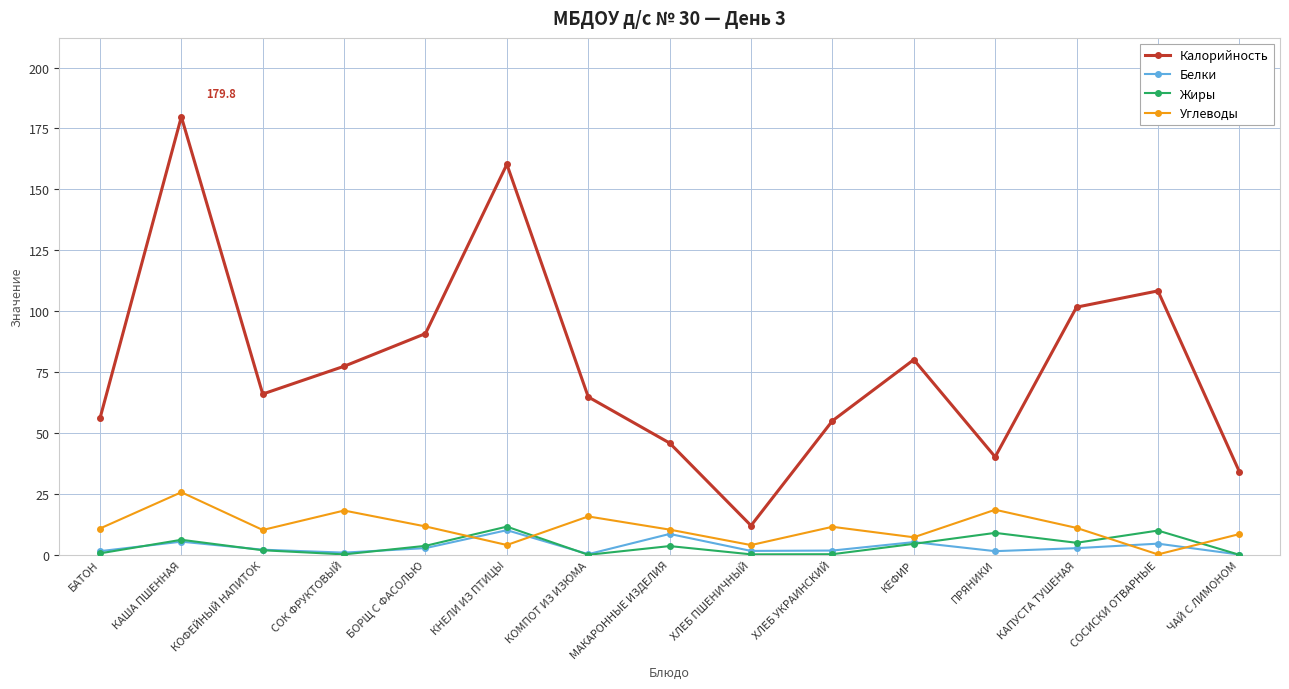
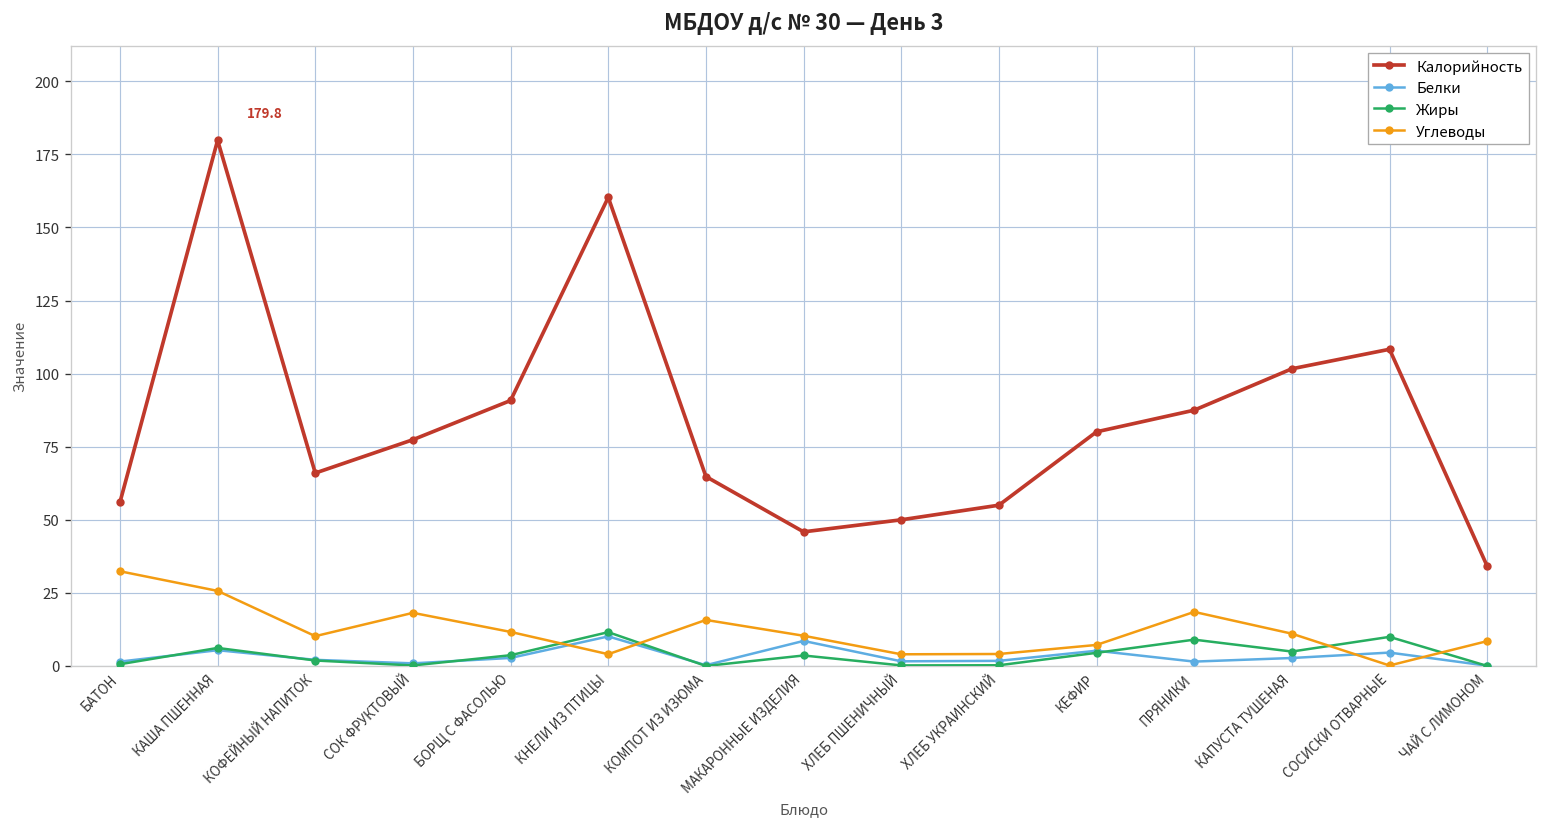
Углеводы, БАТОН: 11 -> 32
Калорийность, ХЛЕБ ПШЕНИЧНЫЙ: 12 -> 50
Углеводы, ХЛЕБ УКРАИНСКИЙ: 12 -> 4
Калорийность, ПРЯНИКИ: 40 -> 88
